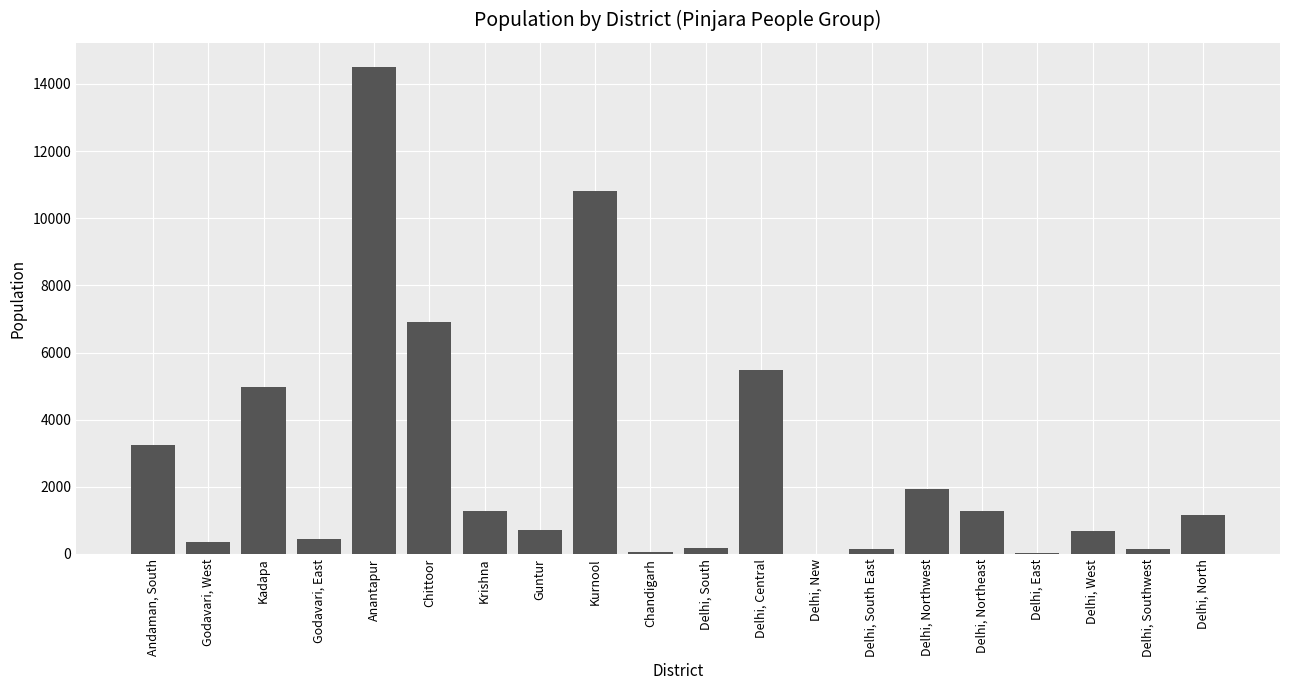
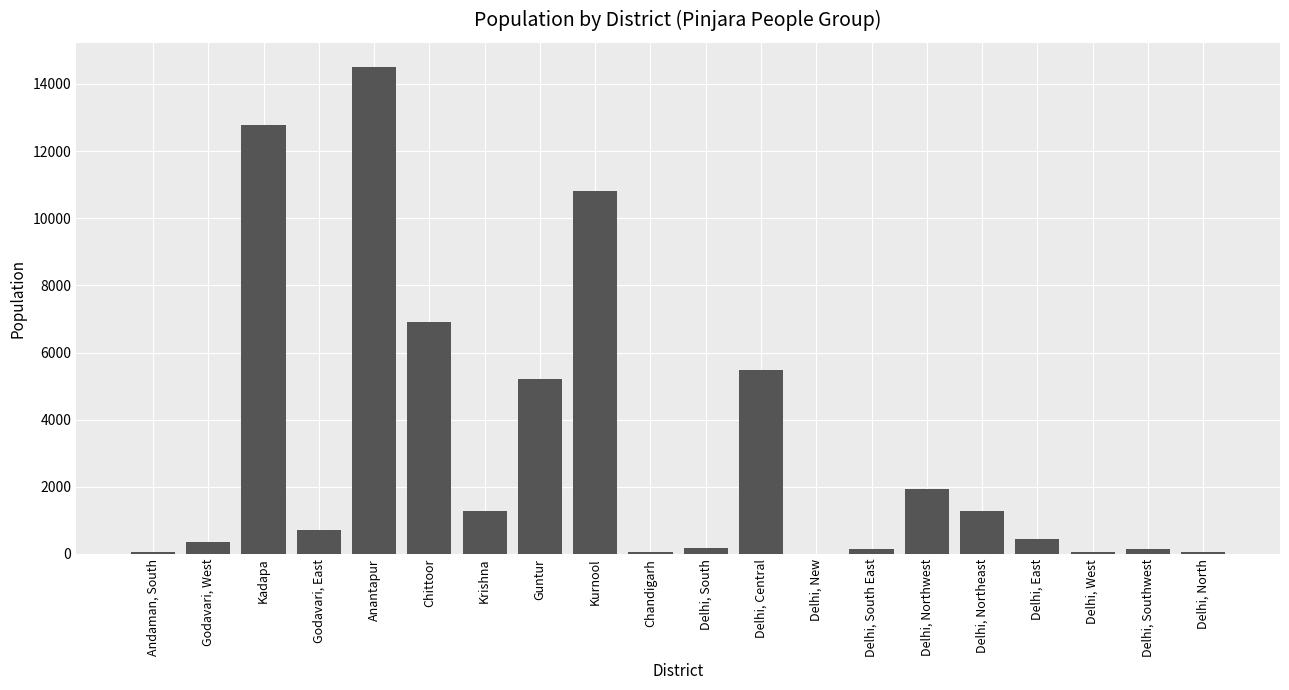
Andaman, South: 3200 -> 100
Kadapa: 5000 -> 12800
Godavari, East: 500 -> 700
Guntur: 700 -> 5200
Delhi, East: 0 -> 400
Delhi, West: 700 -> 100
Delhi, North: 1200 -> 100
